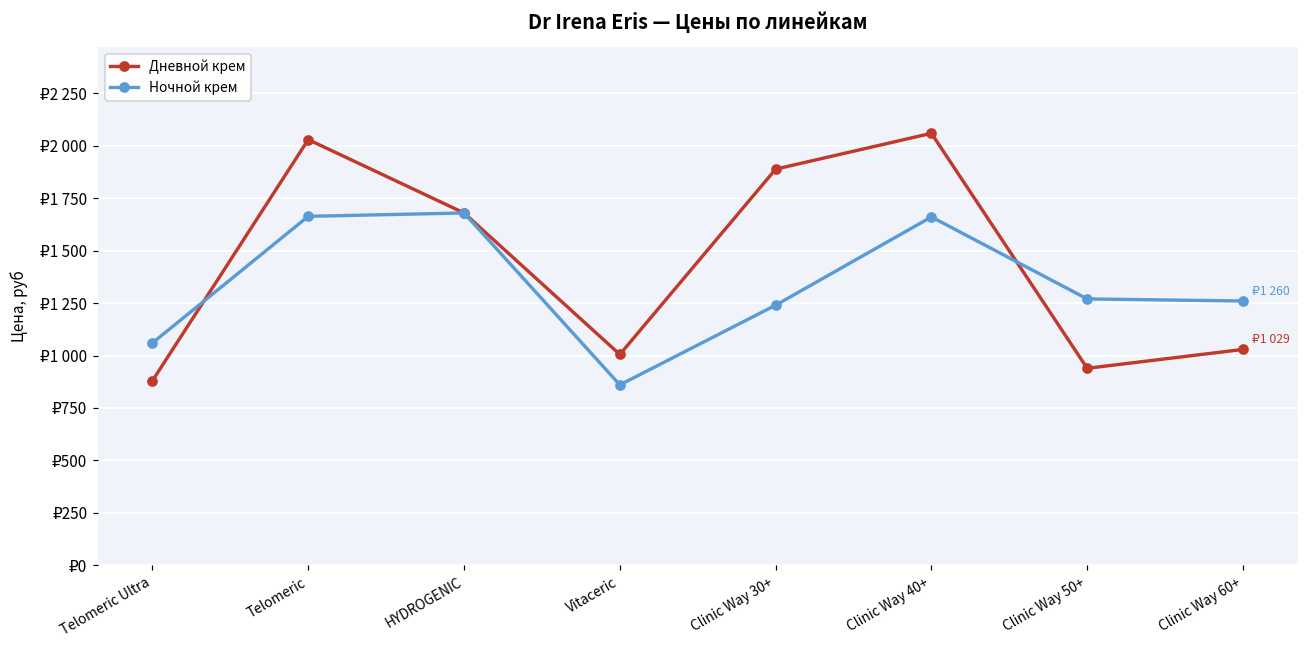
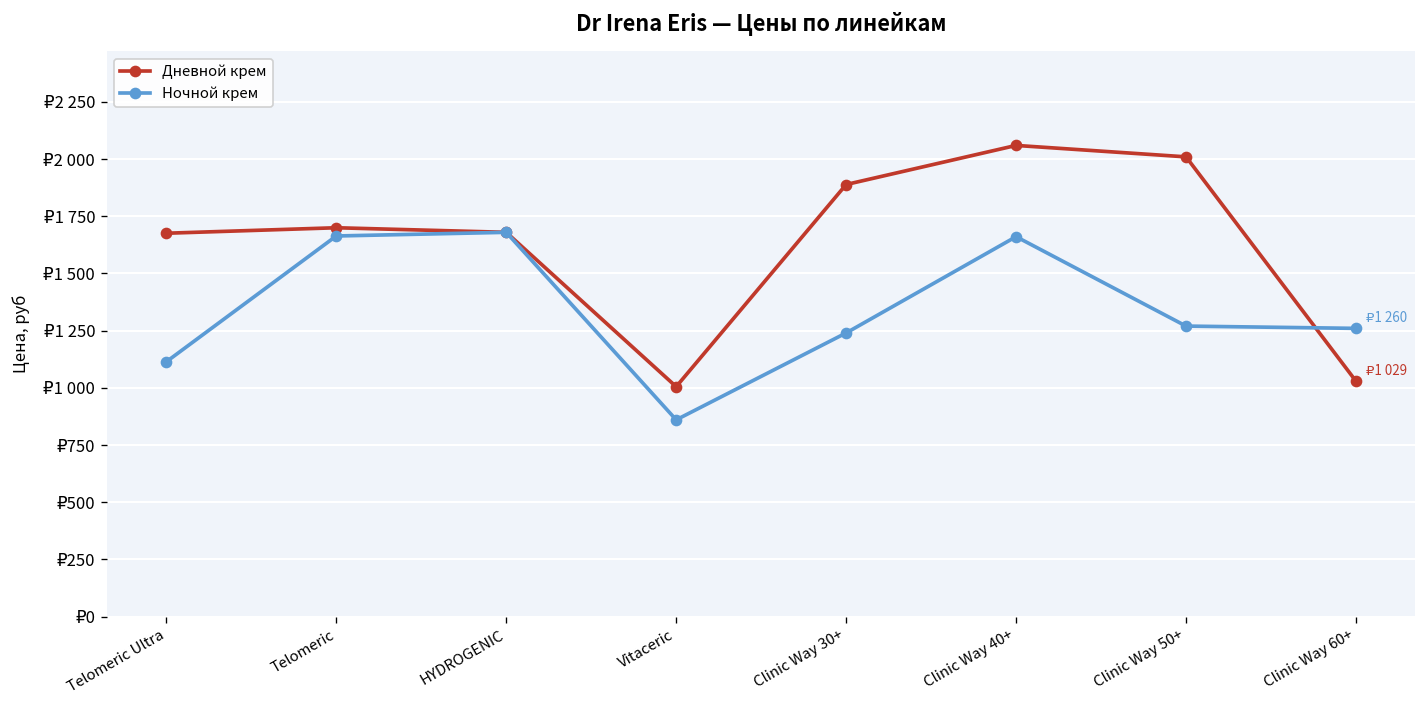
Дневной крем, Telomeric Ultra: ₽880 -> ₽1680
Ночной крем, Telomeric Ultra: ₽1060 -> ₽1110
Дневной крем, Telomeric: ₽2030 -> ₽1700
Дневной крем, Clinic Way 50+: ₽940 -> ₽2010
